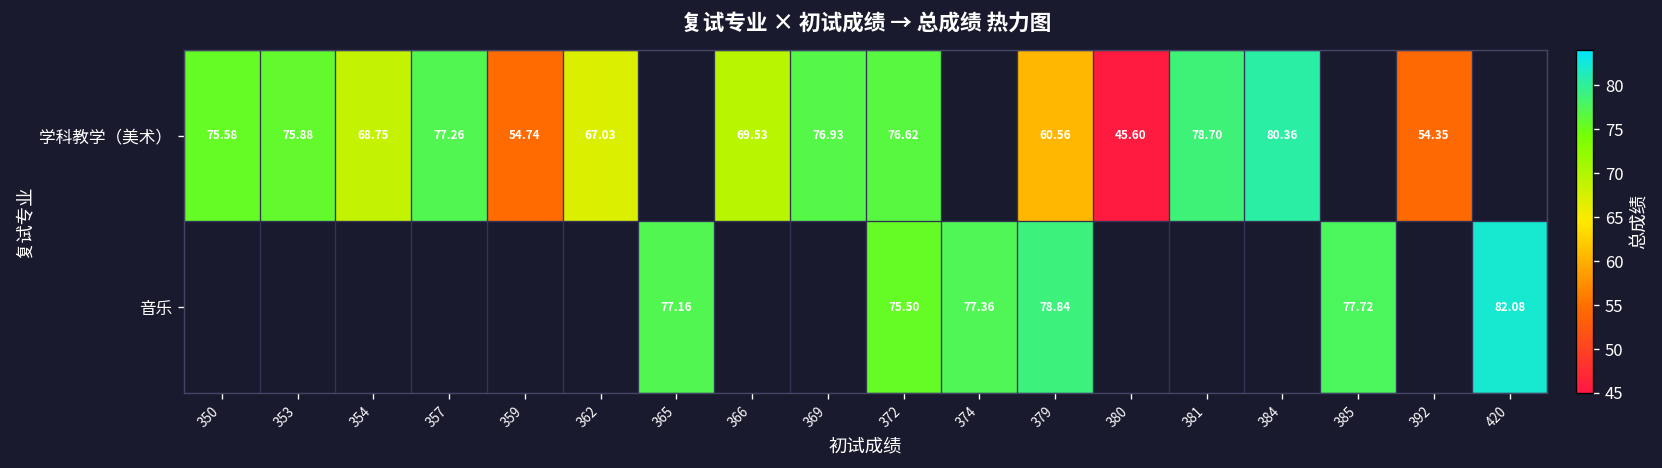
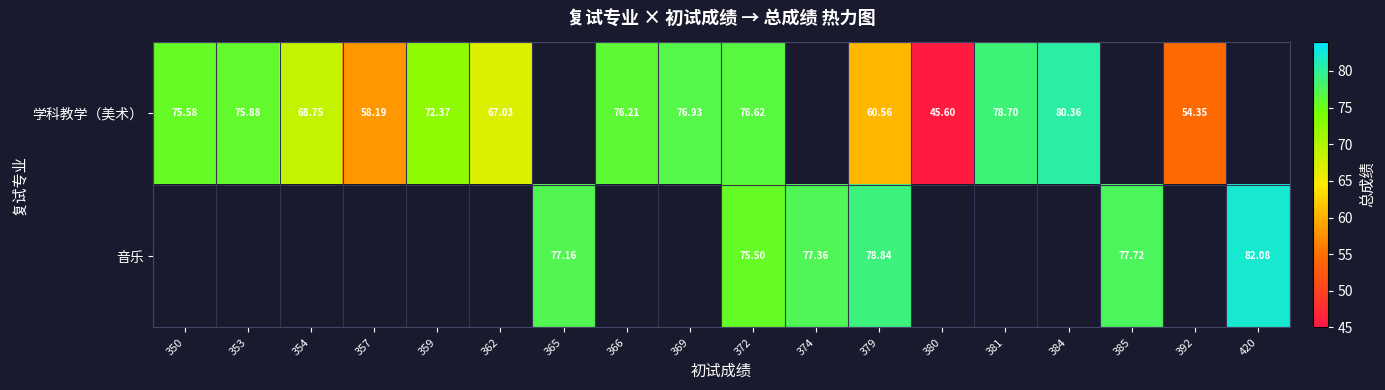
学科教学（美术）, 357: 77.26 -> 58.19
学科教学（美术）, 359: 54.74 -> 72.37
学科教学（美术）, 366: 69.53 -> 76.21
